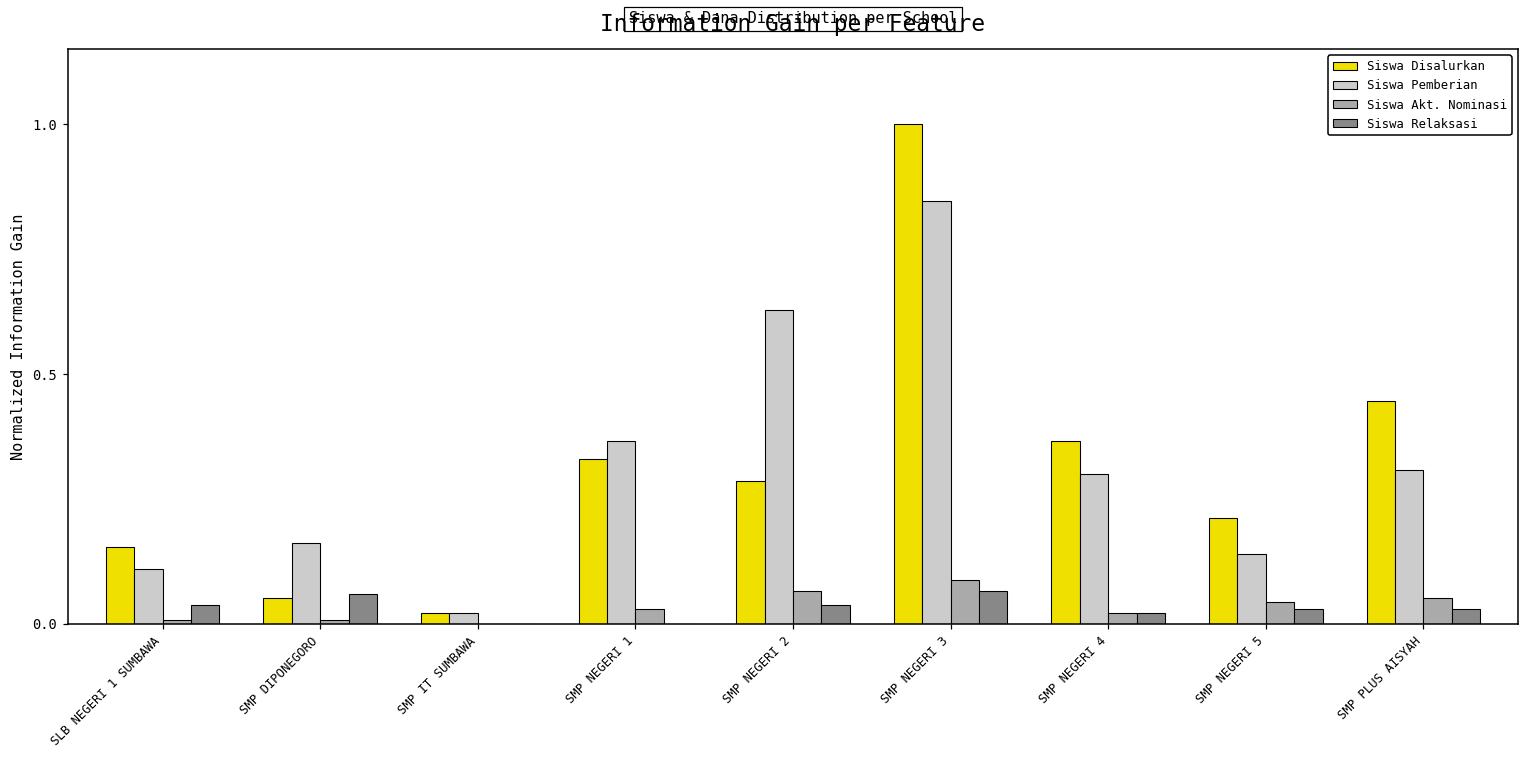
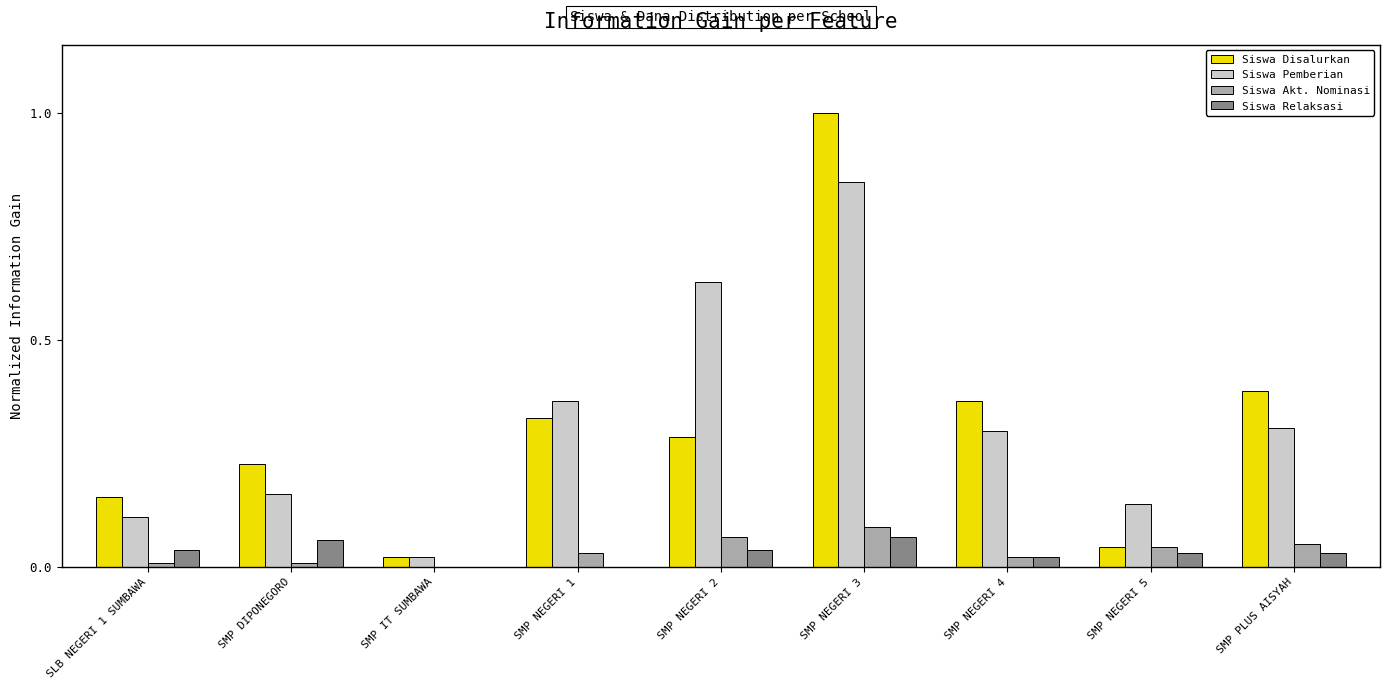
Siswa Disalurkan, SMP DIPONEGORO: 0.05 -> 0.23
Siswa Disalurkan, SMP NEGERI 5: 0.21 -> 0.04
Siswa Disalurkan, SMP PLUS AISYAH: 0.45 -> 0.39
